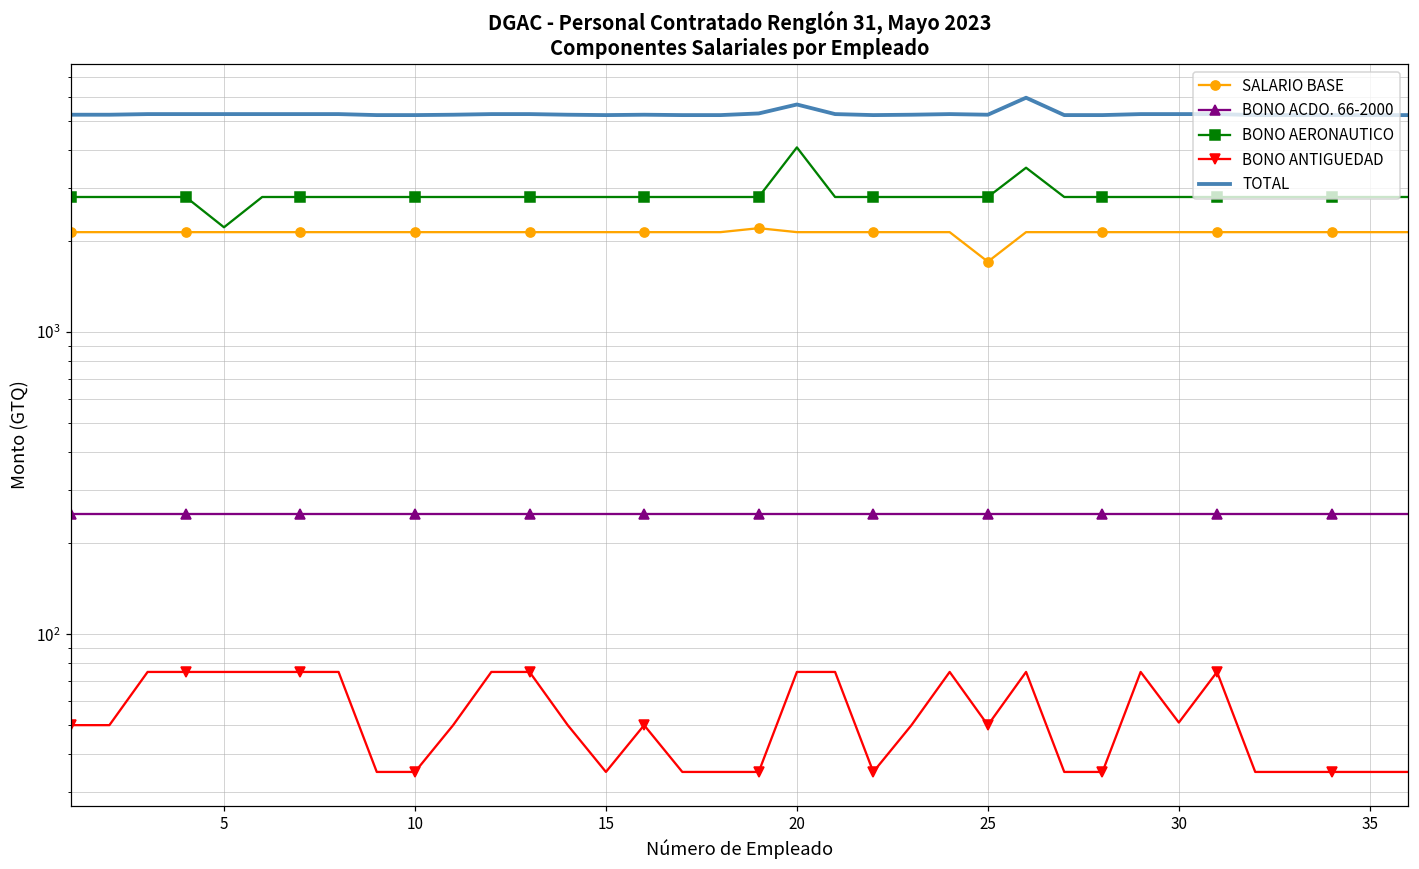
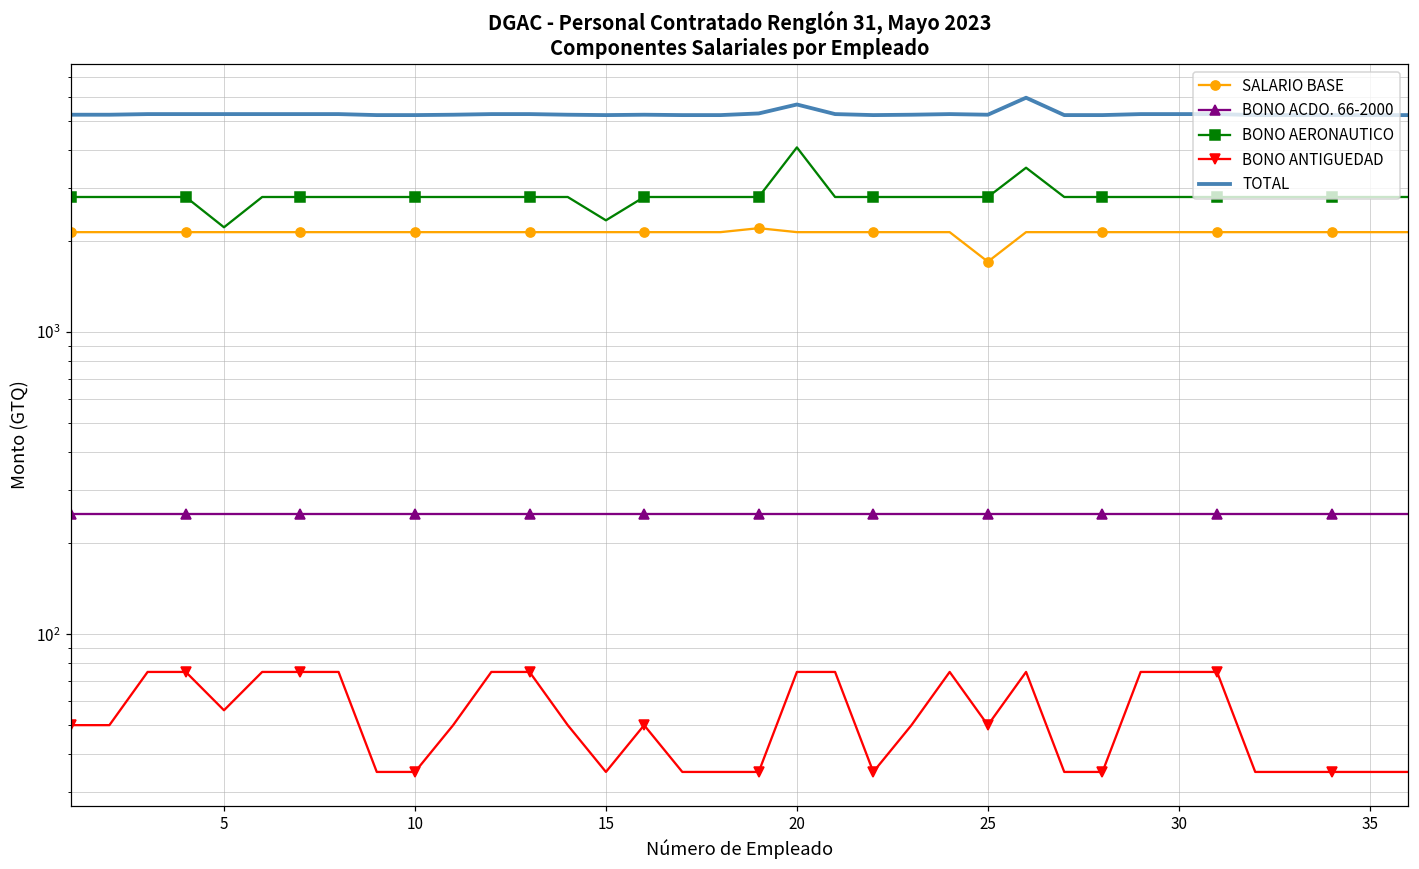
BONO ANTIGUEDAD, 5: 75 -> 56
BONO AERONAUTICO, 15: 2800 -> 2300
BONO ANTIGUEDAD, 30: 51 -> 75
